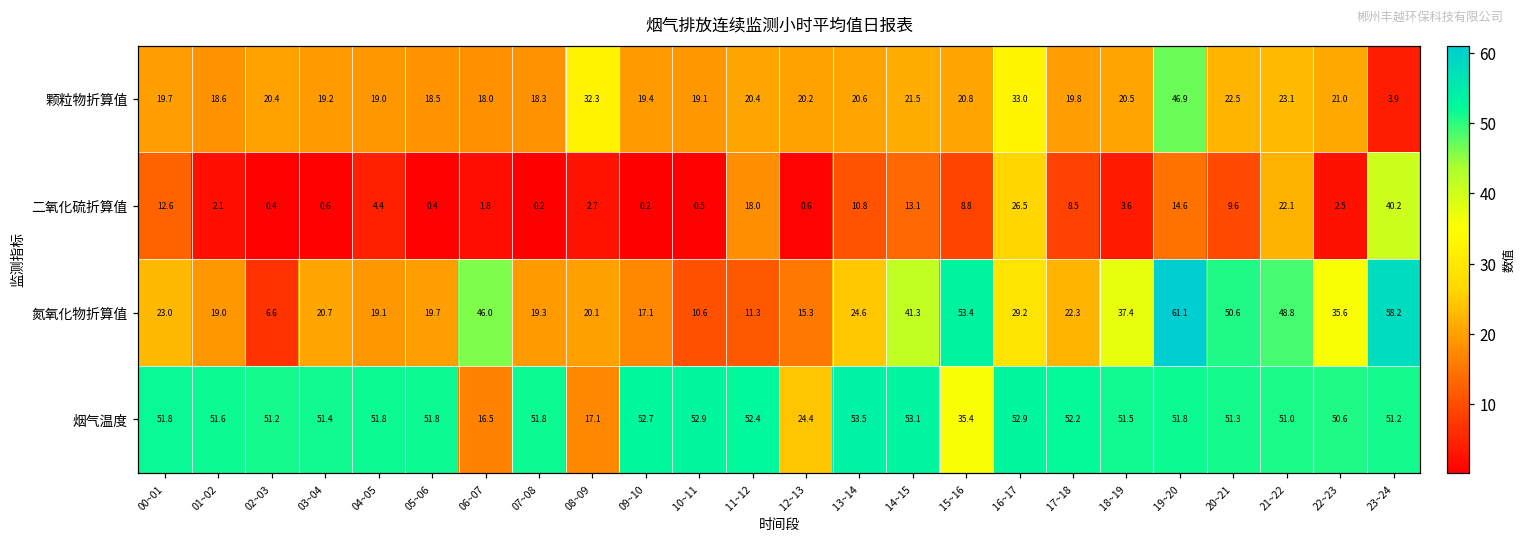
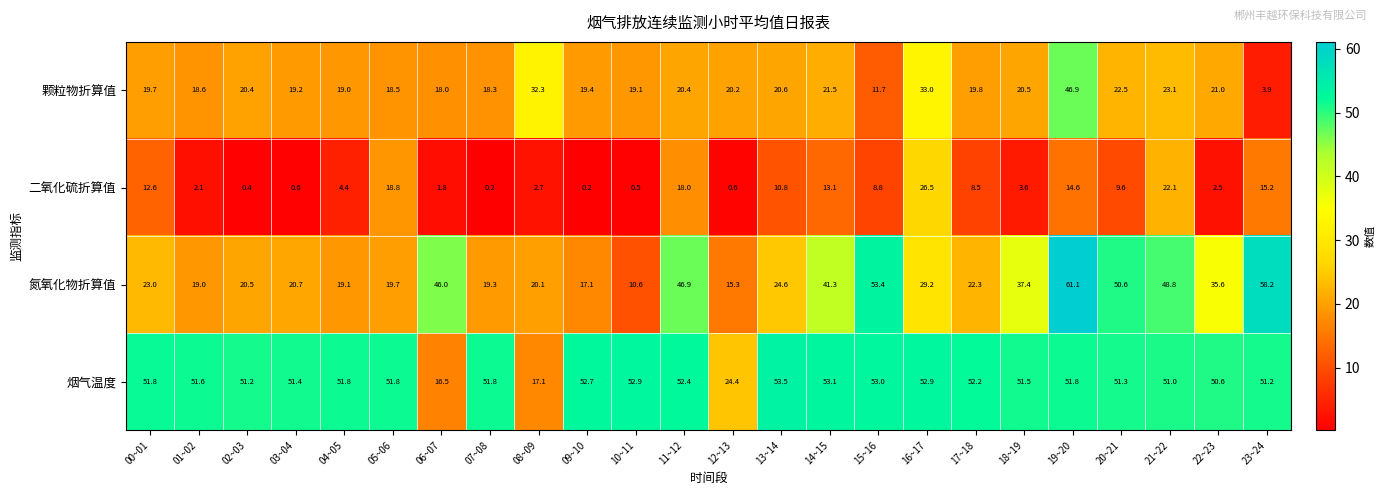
颗粒物折算值, 15~16: 20.8 -> 11.7
二氧化硫折算值, 05~06: 0.4 -> 18.8
二氧化硫折算值, 23~24: 40.2 -> 15.2
氮氧化物折算值, 02~03: 6.6 -> 20.5
氮氧化物折算值, 11~12: 11.3 -> 46.9
烟气温度, 15~16: 35.4 -> 53.0
